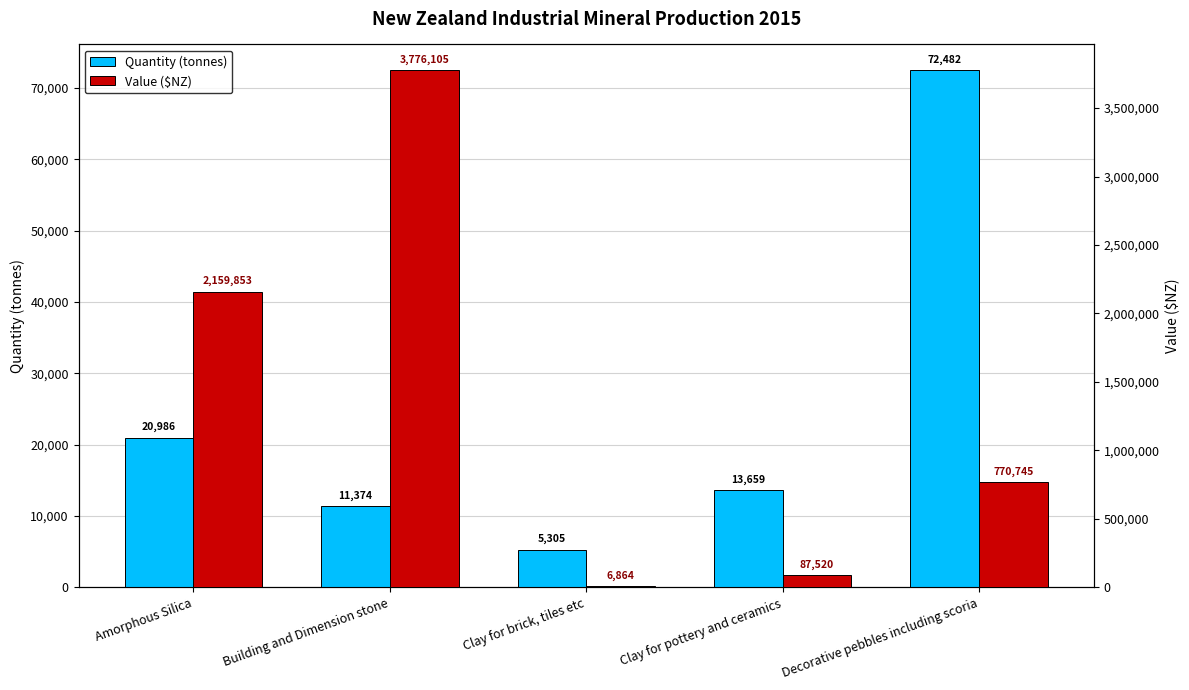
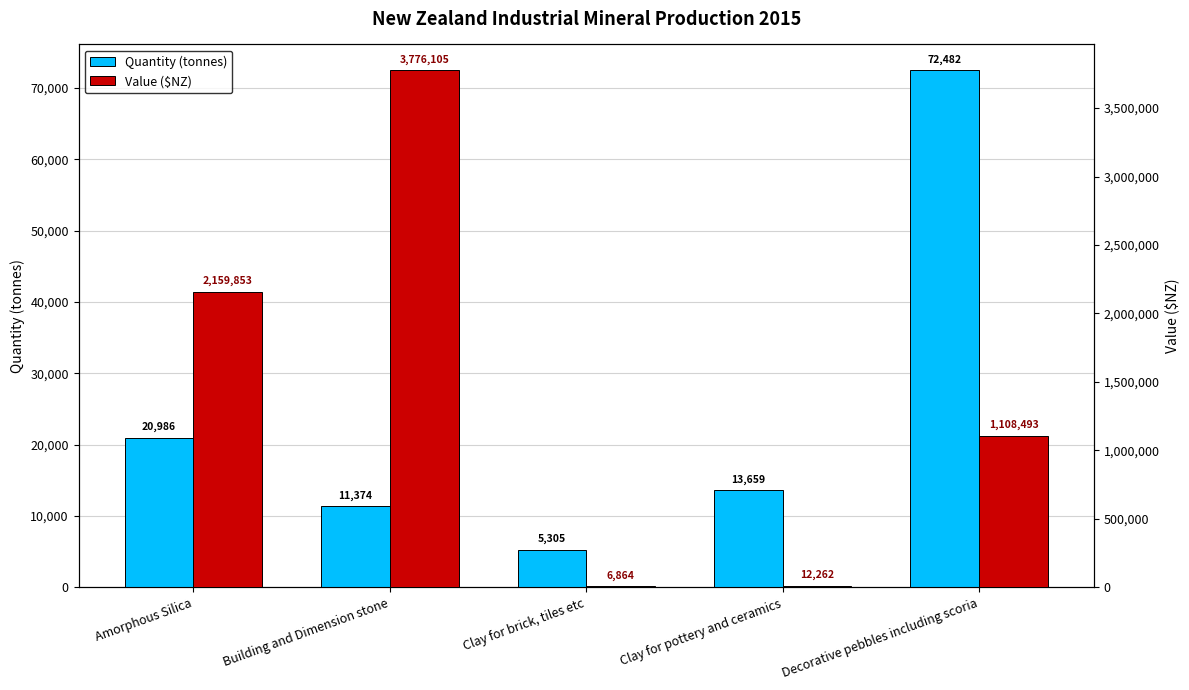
Value ($NZ), Clay for pottery and ceramics: 87,520 -> 12,262
Value ($NZ), Decorative pebbles including scoria: 770,745 -> 1,108,493
